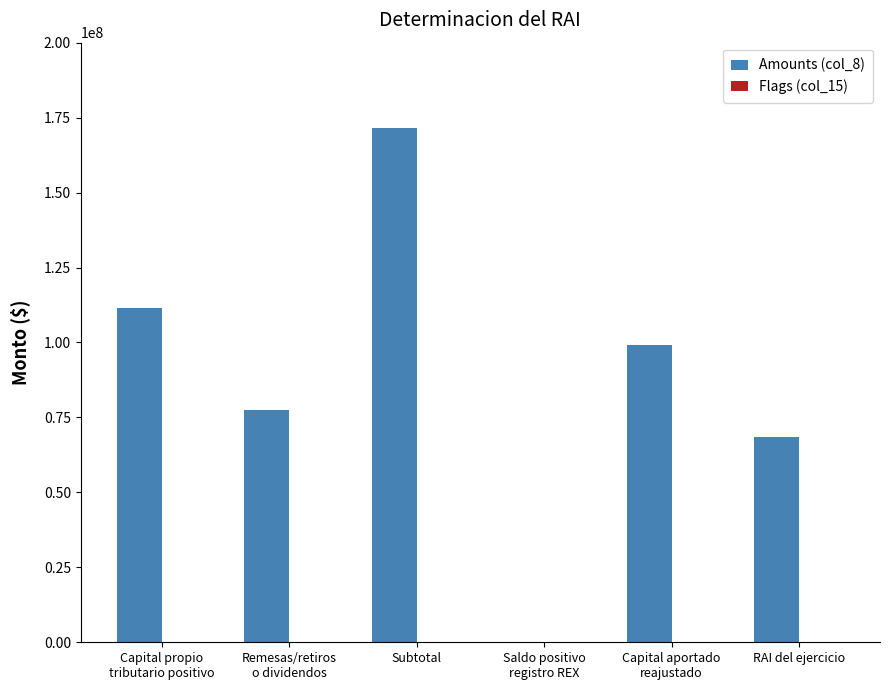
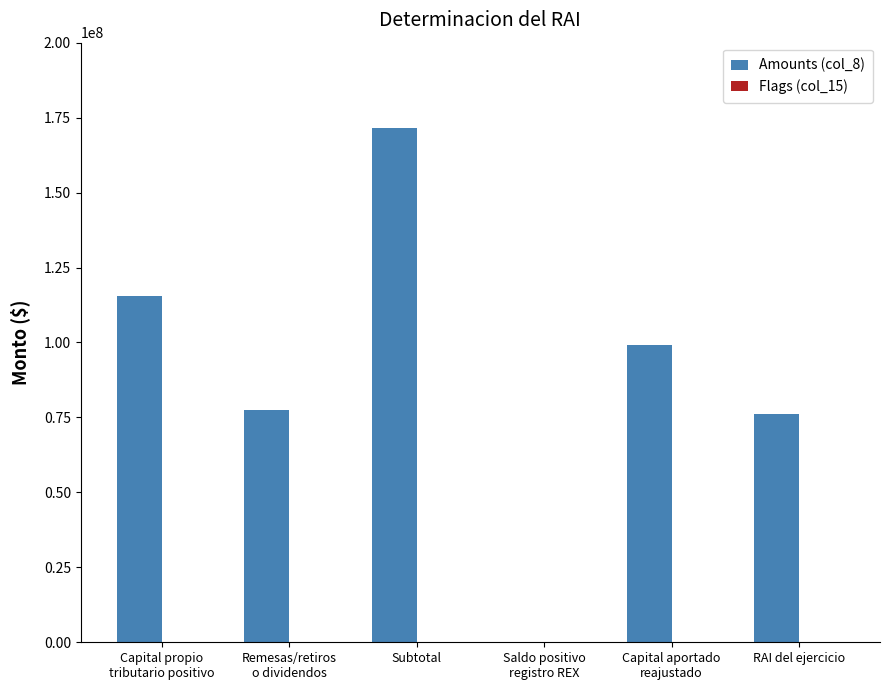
Amounts (col_8), Capital propio tributario positivo: 111000000 -> 116000000
Amounts (col_8), RAI del ejercicio: 68000000 -> 76000000
